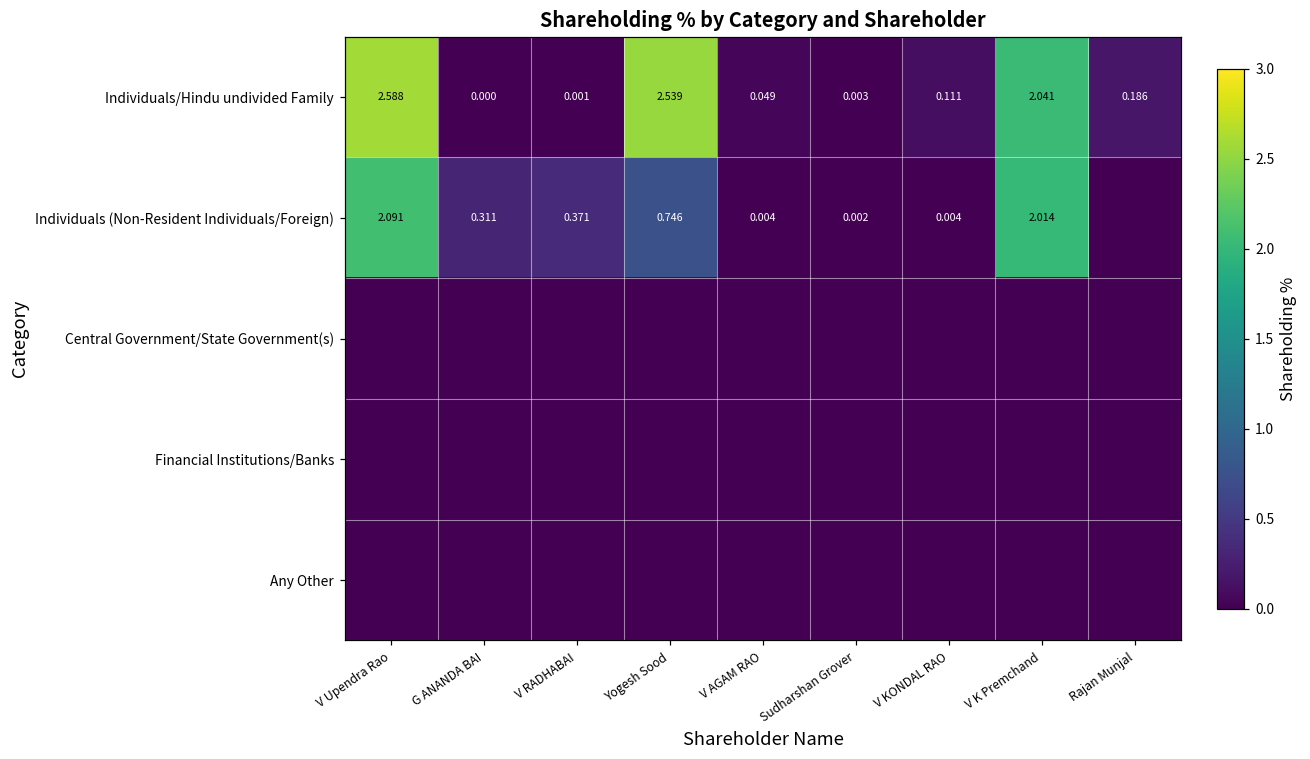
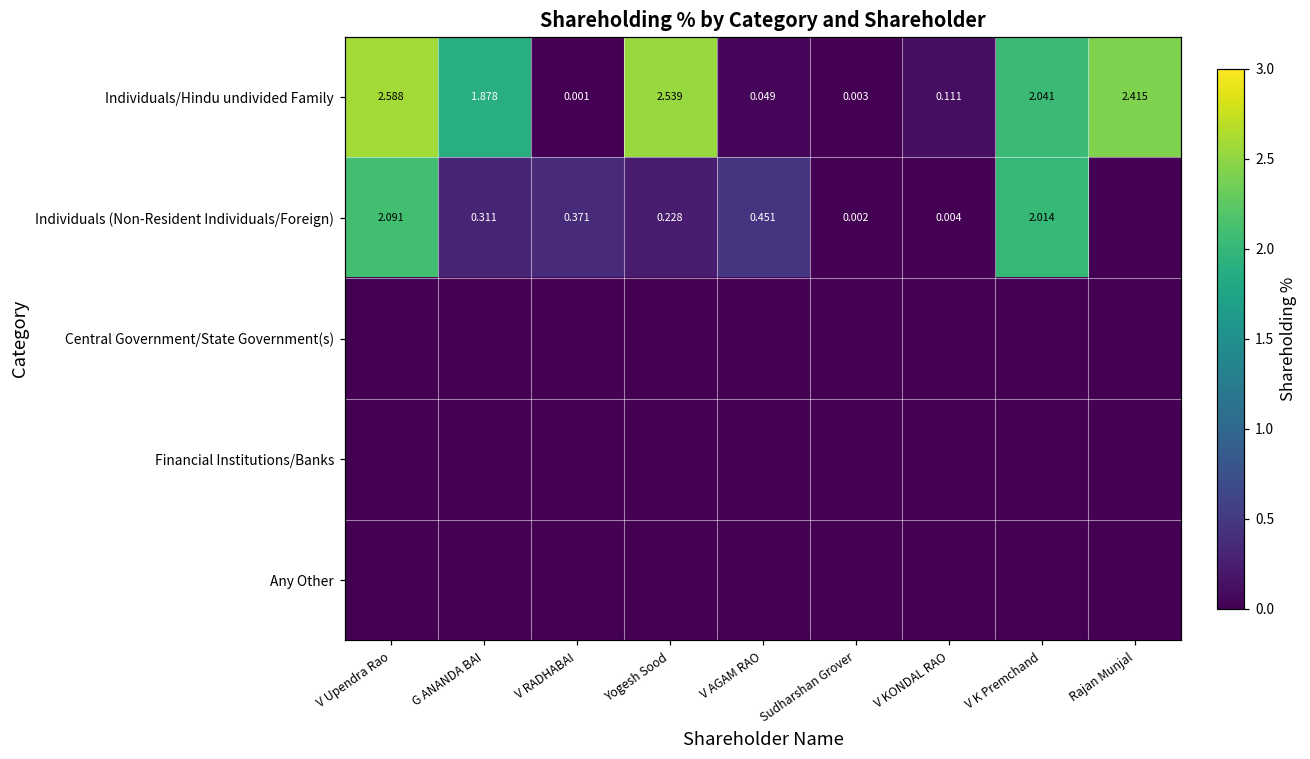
Individuals/Hindu undivided Family, G ANANDA BAI: 0.000 -> 1.878
Individuals/Hindu undivided Family, Rajan Munjal: 0.186 -> 2.415
Individuals (Non-Resident Individuals/Foreign), Yogesh Sood: 0.746 -> 0.228
Individuals (Non-Resident Individuals/Foreign), V AGAM RAO: 0.004 -> 0.451
